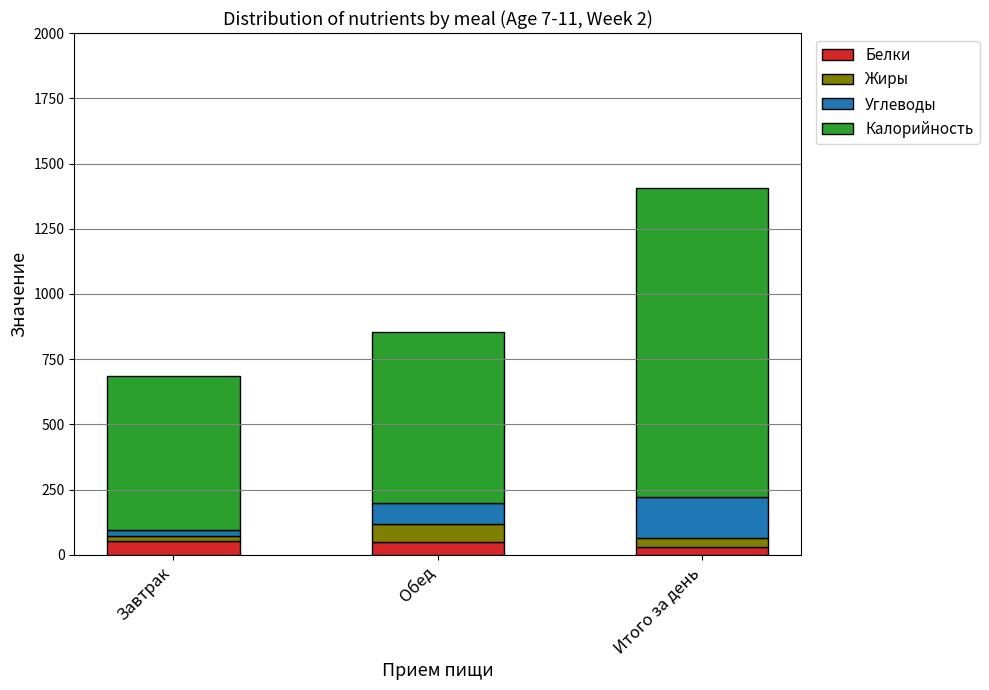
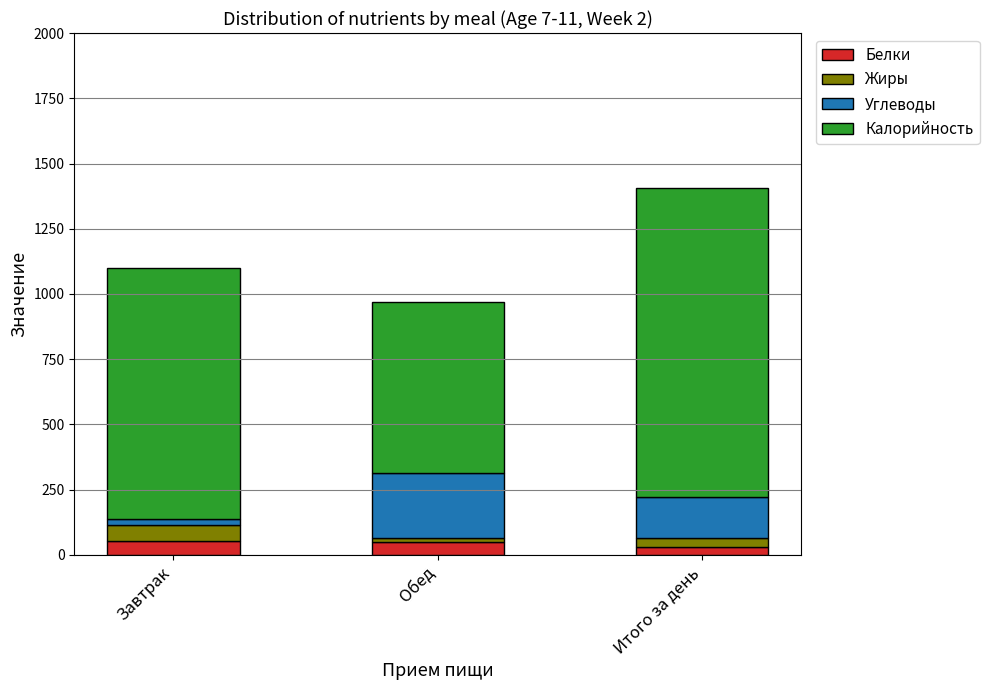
Жиры, Завтрак: 20 -> 60
Калорийность, Завтрак: 590 -> 960
Жиры, Обед: 70 -> 20
Углеводы, Обед: 80 -> 250
